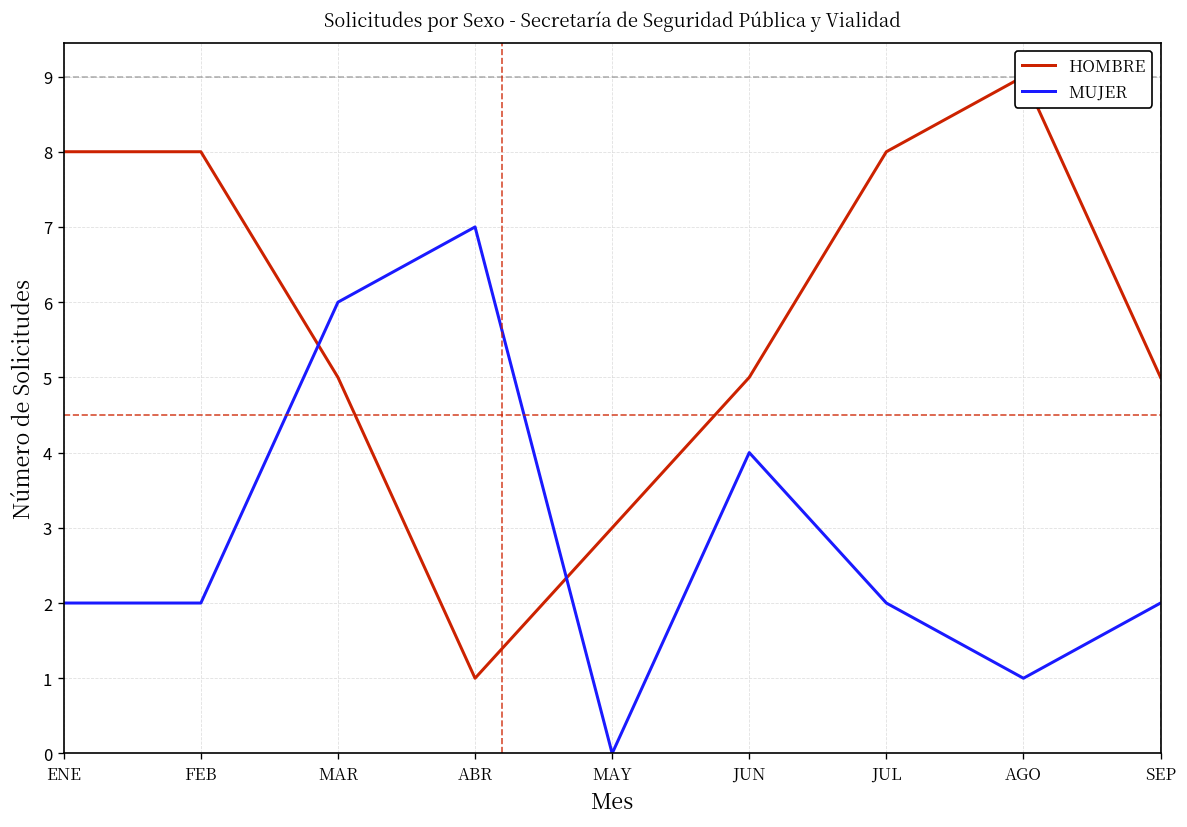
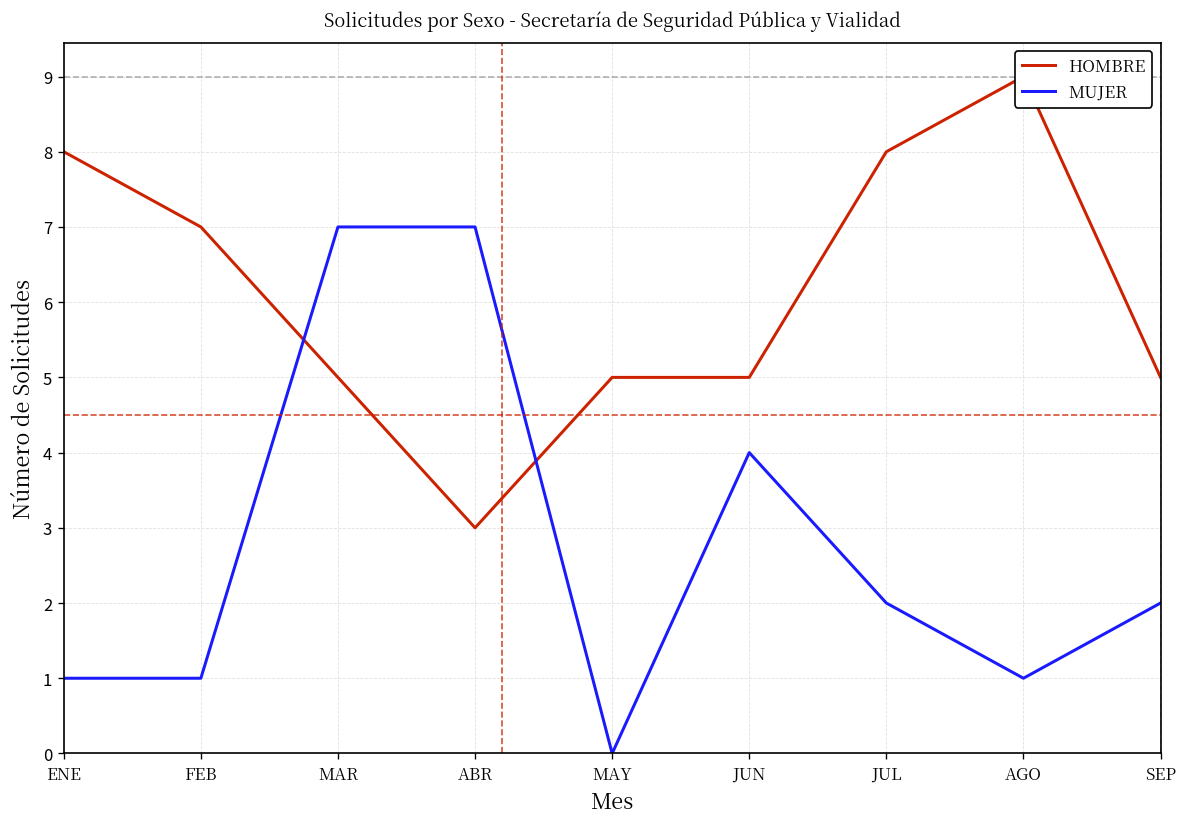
MUJER, ENE: 2 -> 1
HOMBRE, FEB: 8 -> 7
MUJER, FEB: 2 -> 1
MUJER, MAR: 6 -> 7
HOMBRE, ABR: 1 -> 3
HOMBRE, MAY: 3 -> 5
